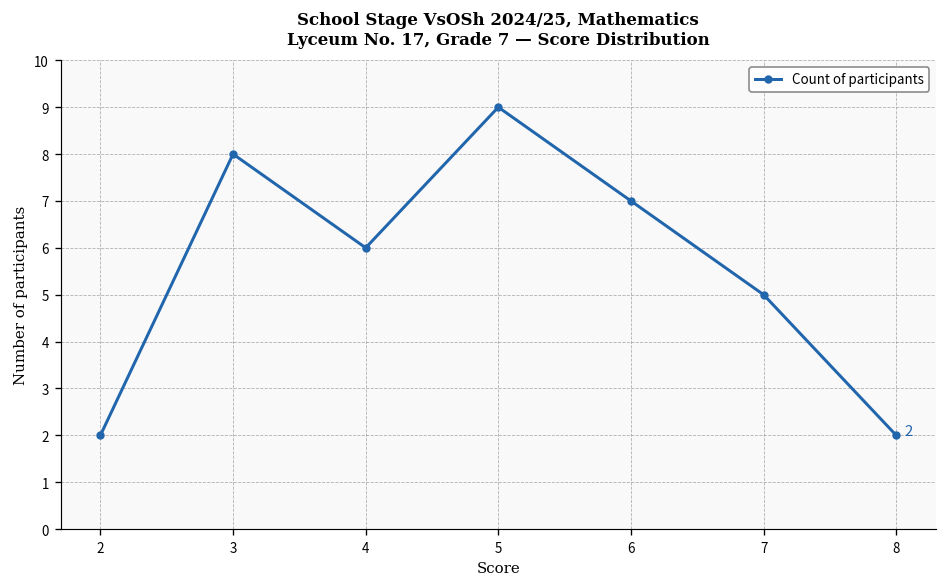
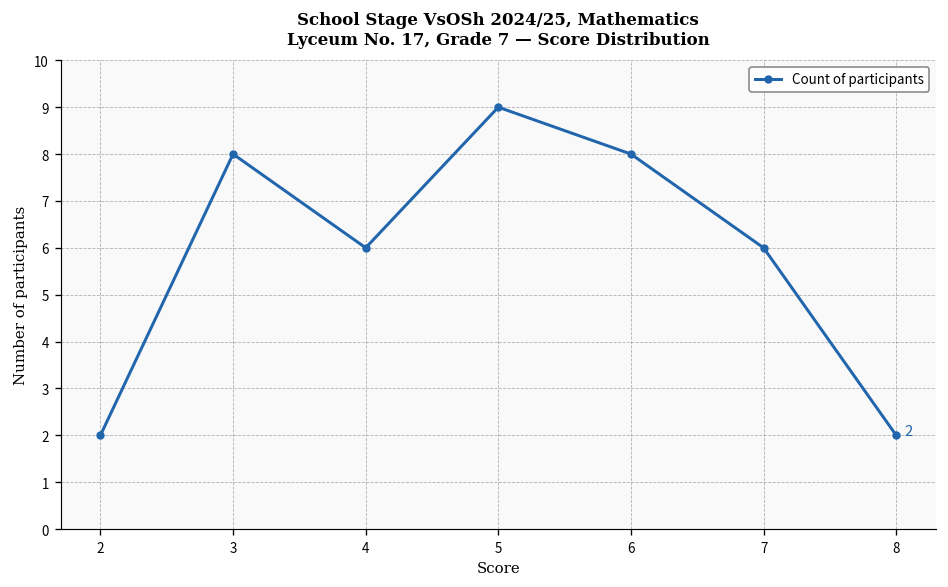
6: 7 -> 8
7: 5 -> 6
